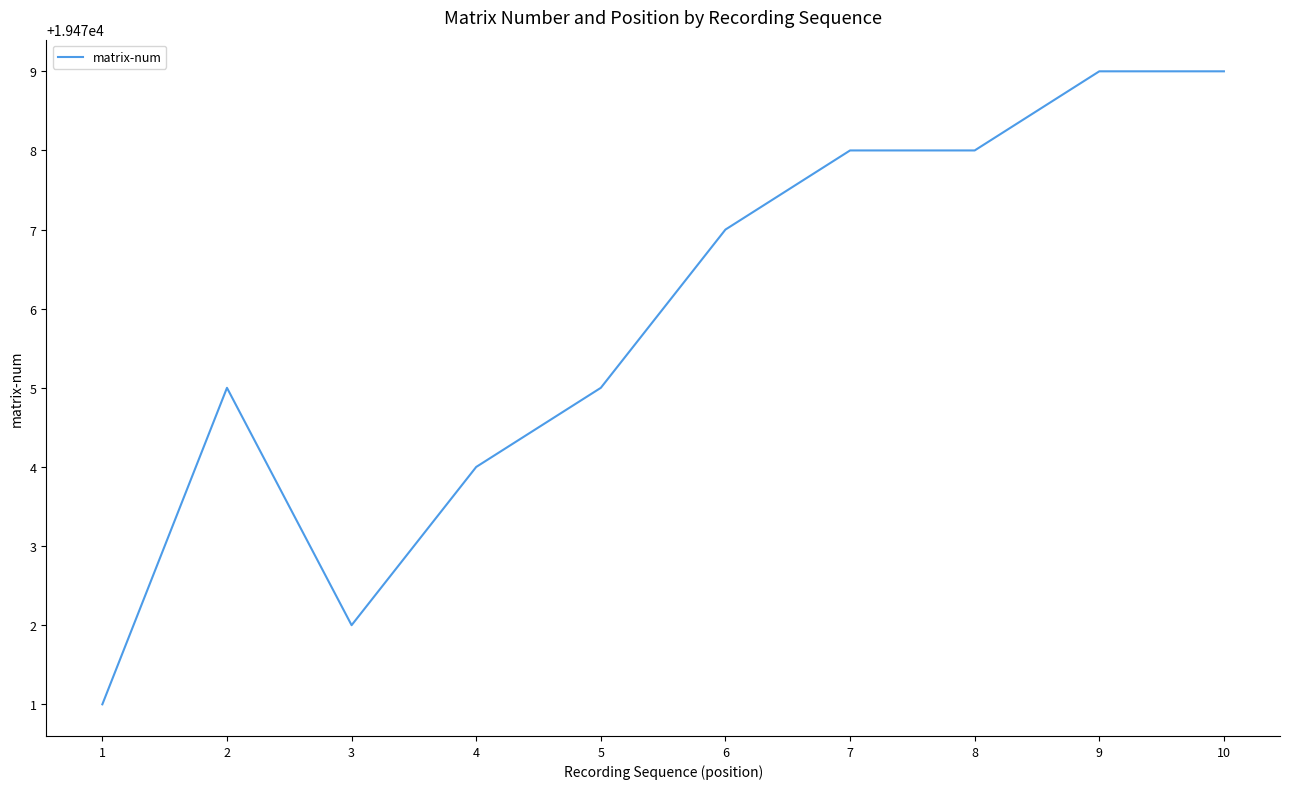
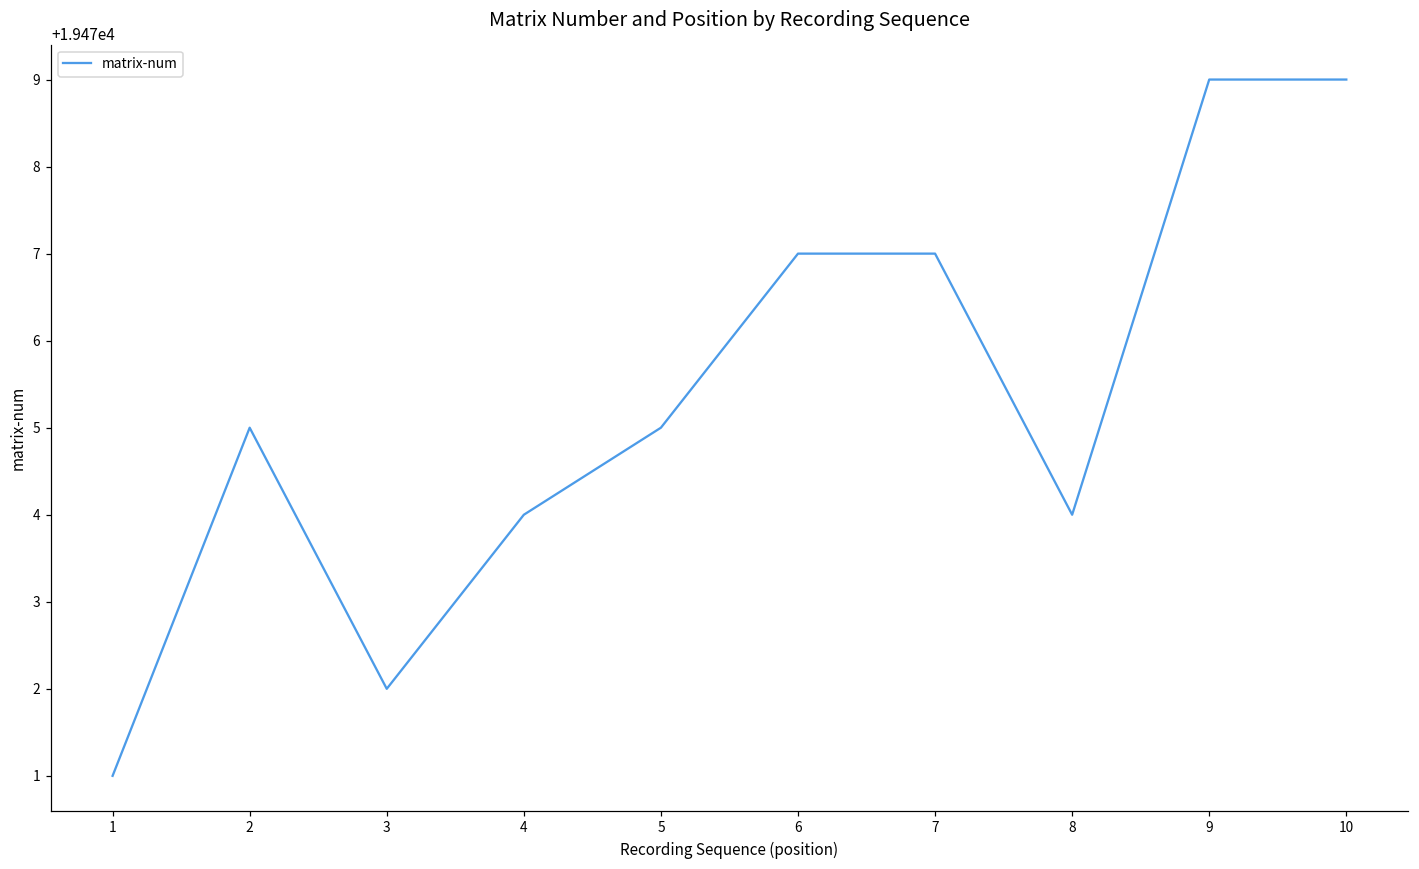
7: 19478 -> 19477
8: 19478 -> 19474
